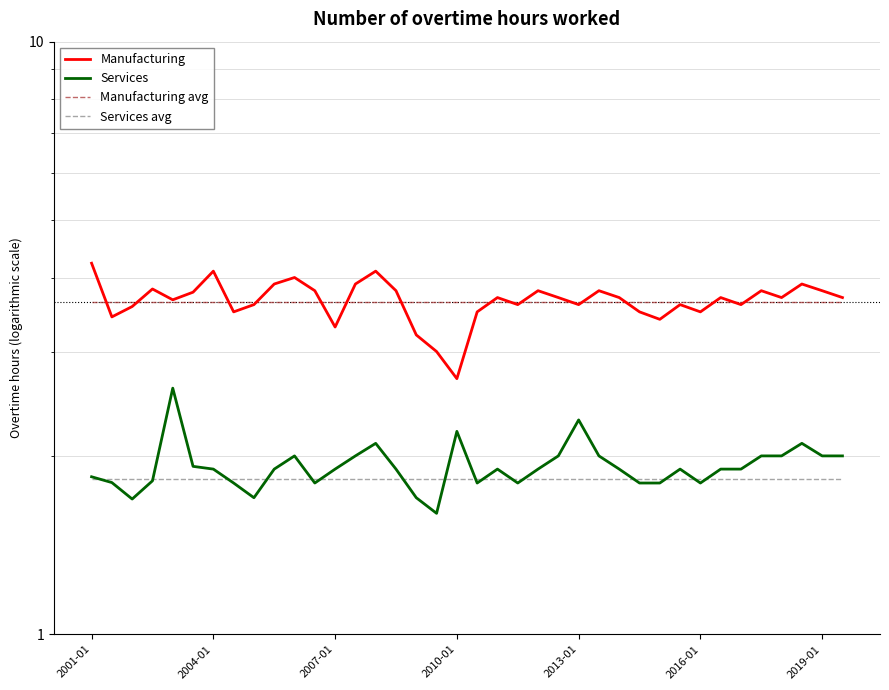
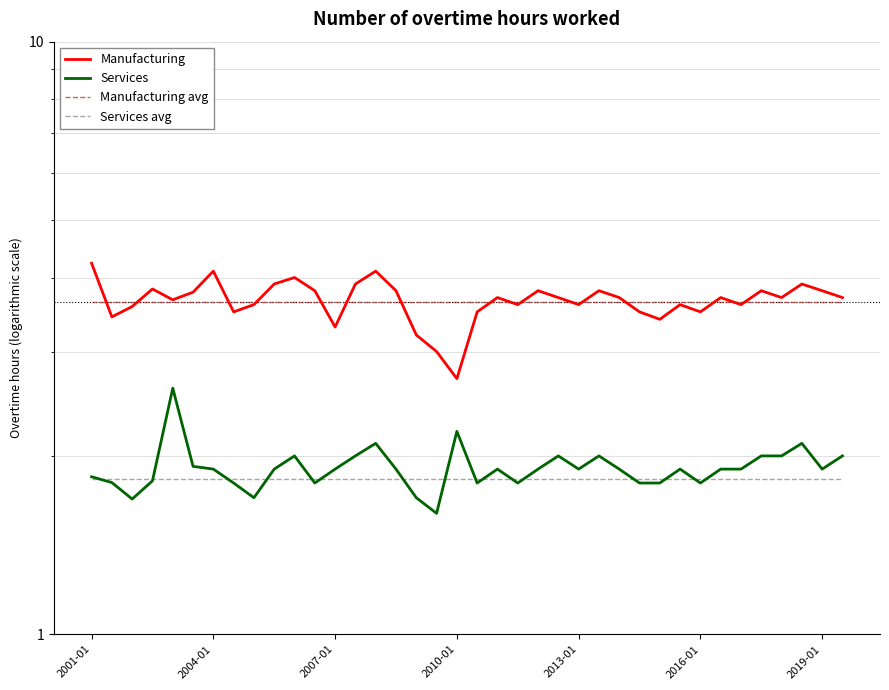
Services, 2013-01: 2.3 -> 1.9
Services, 2019-01: 2.0 -> 1.9
